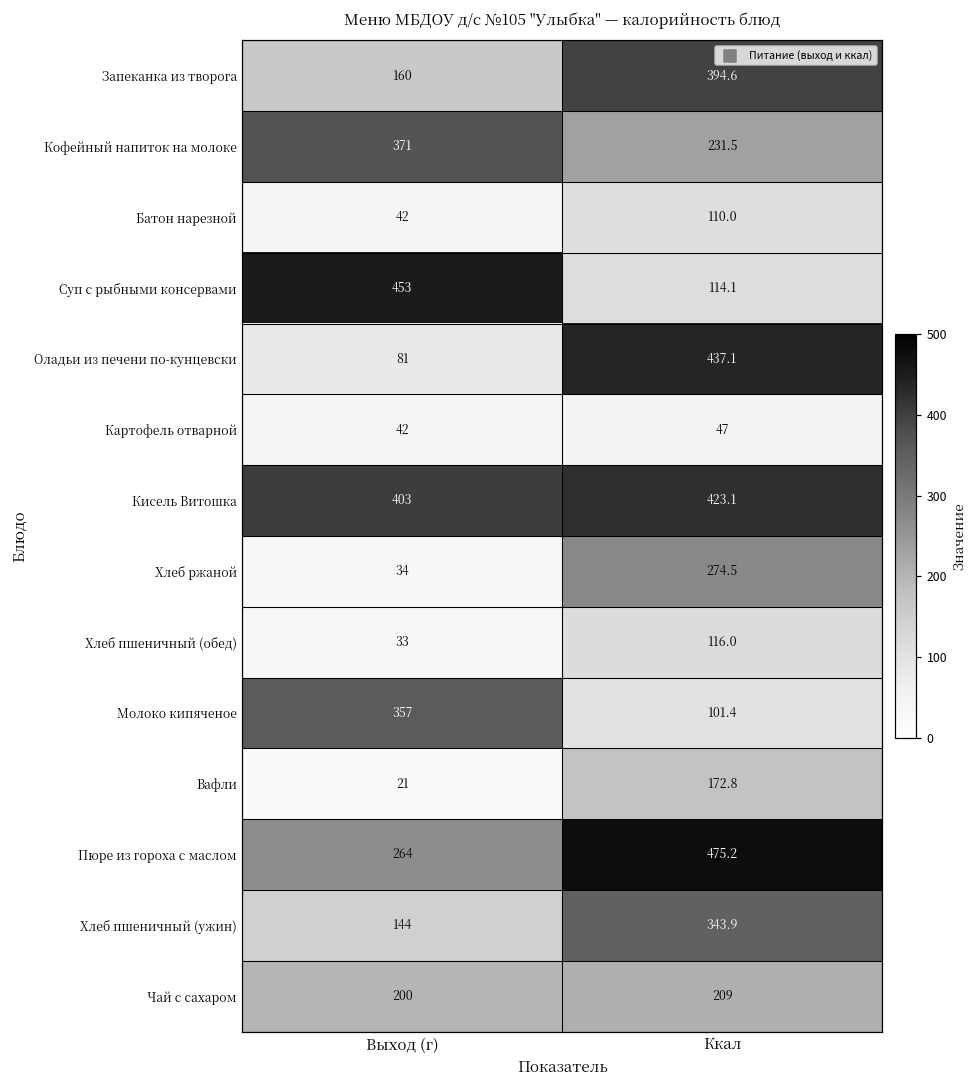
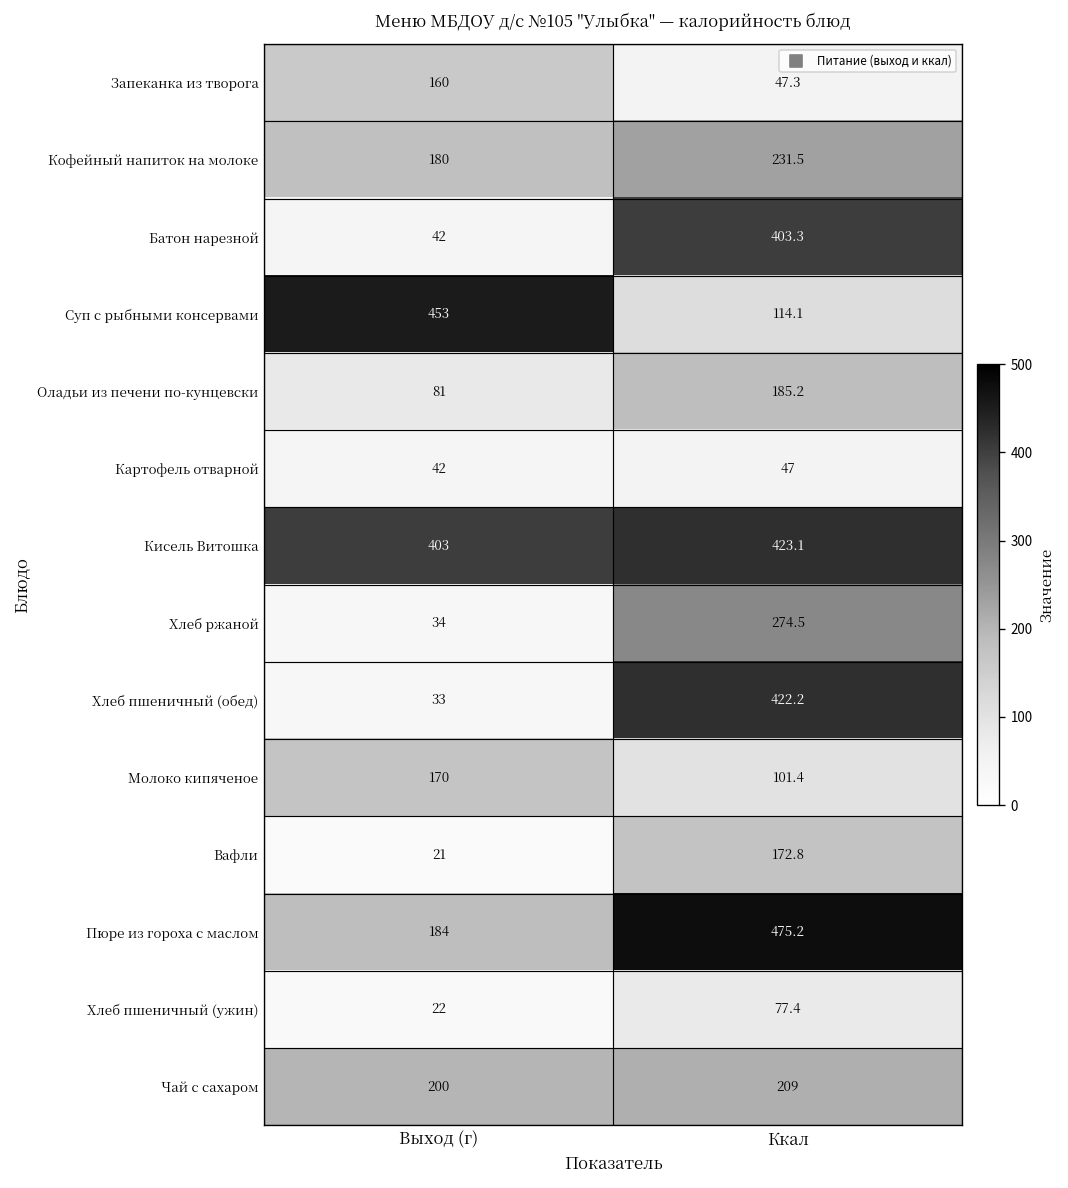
Запеканка из творога, Ккал: 394.6 -> 47.3
Кофейный напиток на молоке, Выход (г): 371 -> 180
Батон нарезной, Ккал: 110.0 -> 403.3
Оладьи из печени по-кунцевски, Ккал: 437.1 -> 185.2
Хлеб пшеничный (обед), Ккал: 116.0 -> 422.2
Молоко кипяченое, Выход (г): 357 -> 170
Пюре из гороха с маслом, Выход (г): 264 -> 184
Хлеб пшеничный (ужин), Выход (г): 144 -> 22
Хлеб пшеничный (ужин), Ккал: 343.9 -> 77.4
